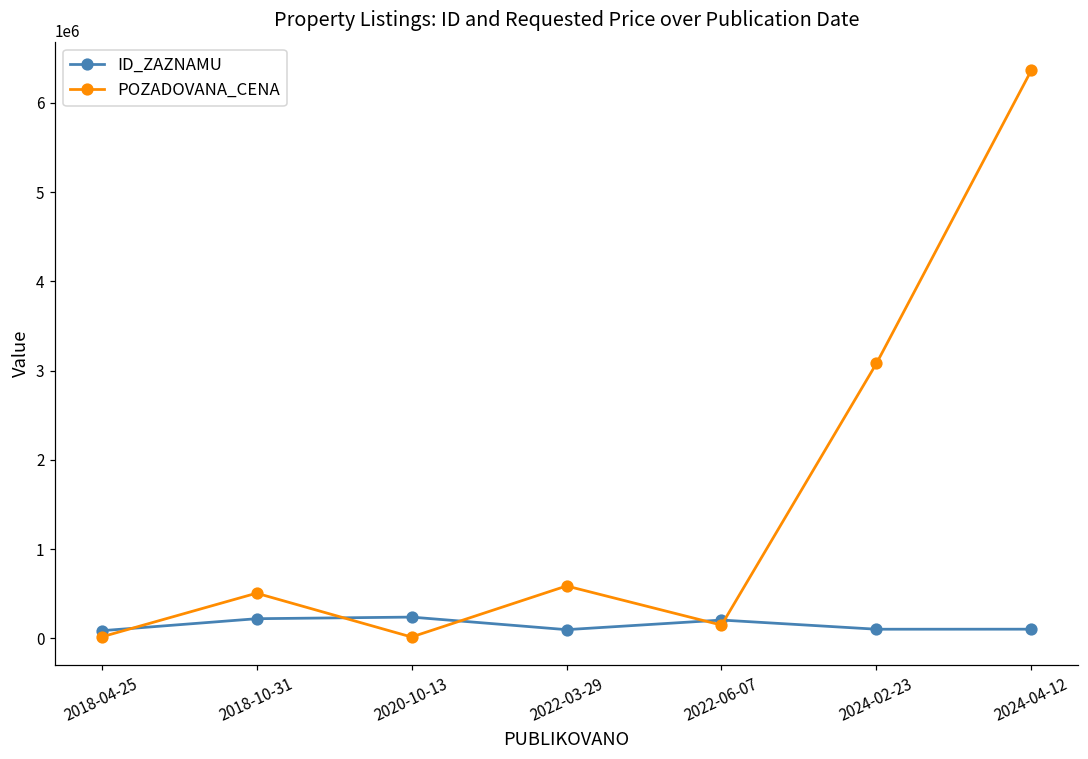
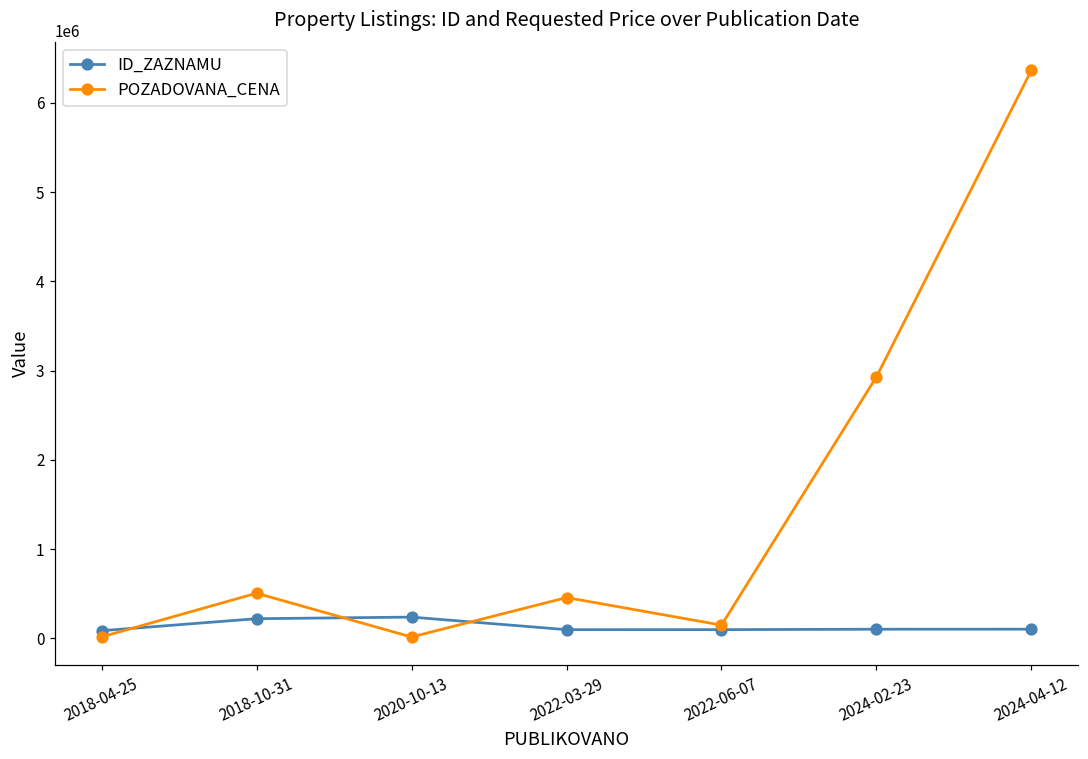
POZADOVANA_CENA, 2022-03-29: 600000 -> 500000
ID_ZAZNAMU, 2022-06-07: 200000 -> 100000
POZADOVANA_CENA, 2024-02-23: 3100000 -> 2900000
